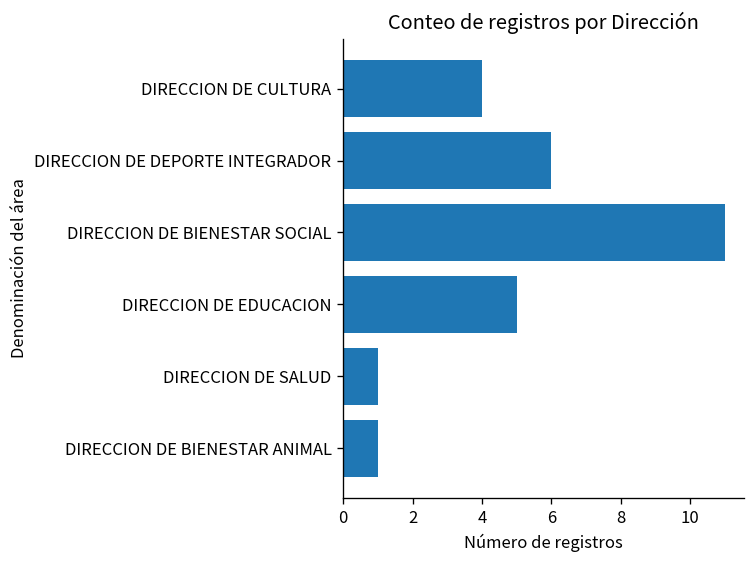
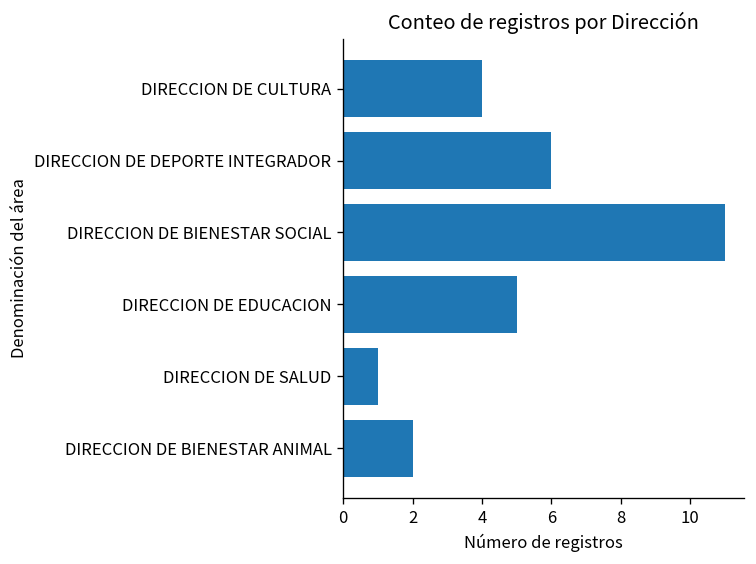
DIRECCION DE BIENESTAR ANIMAL: 1 -> 2
